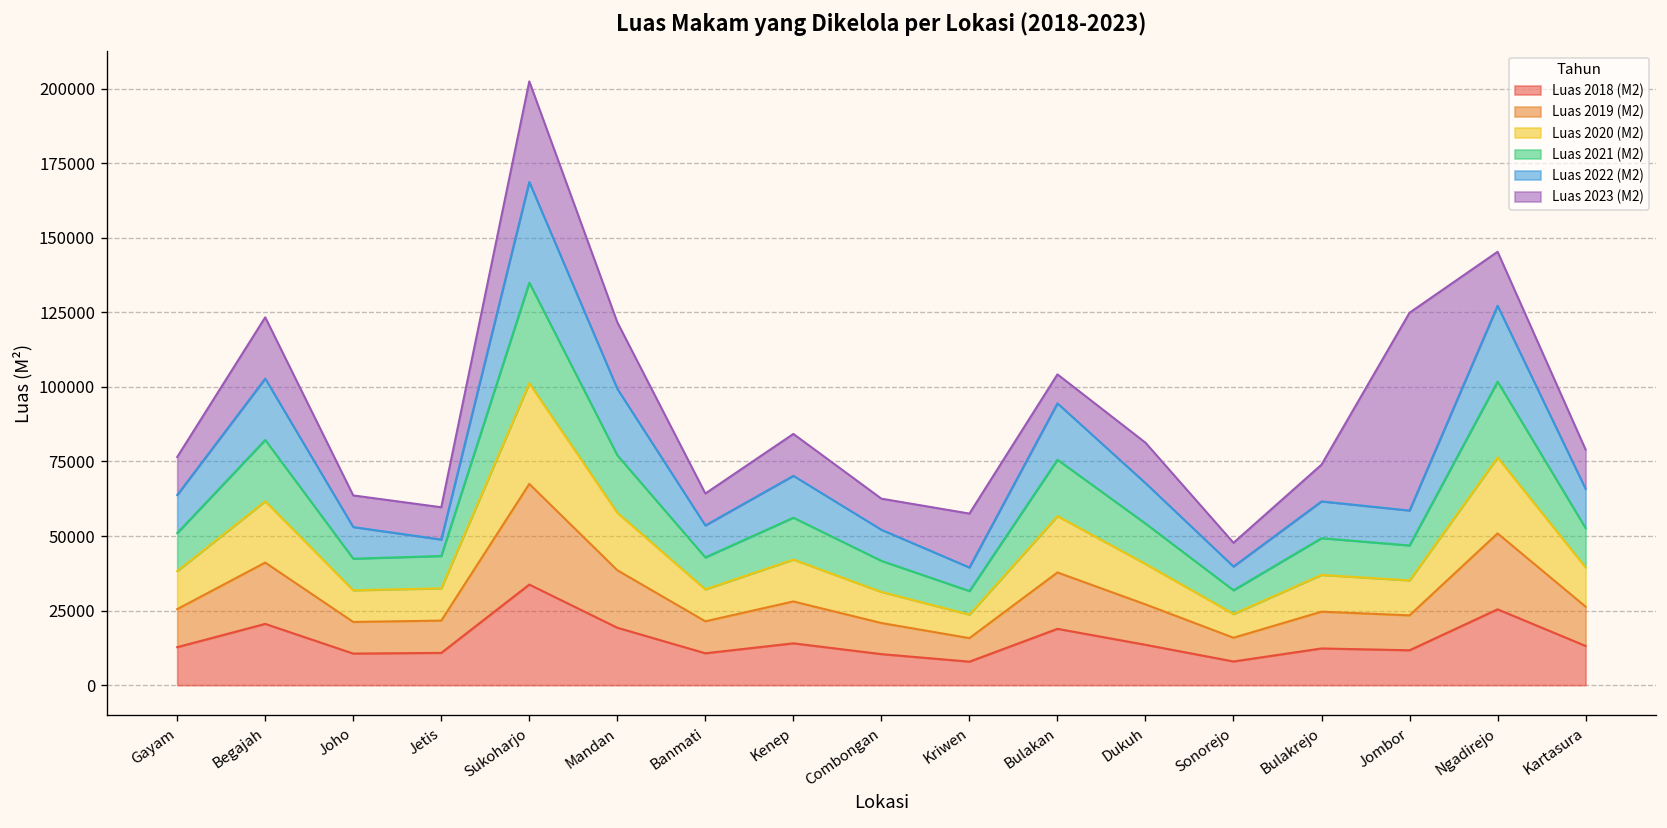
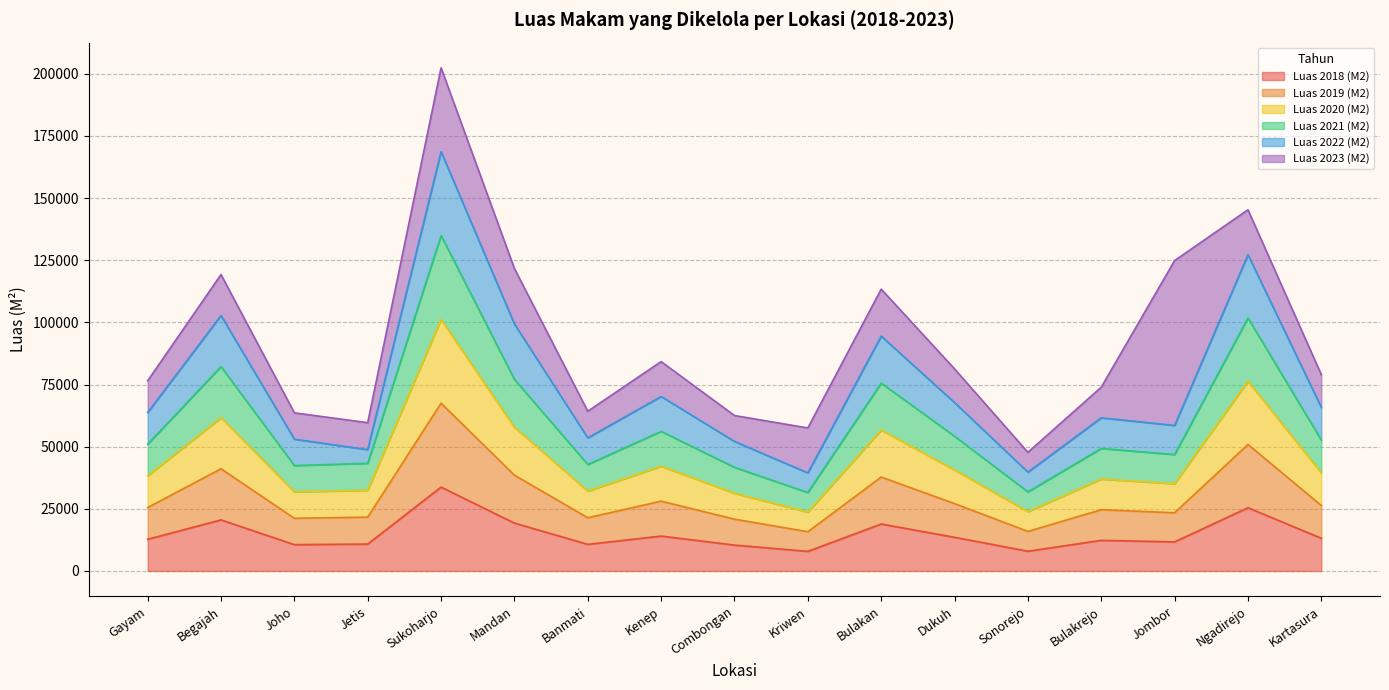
Luas 2023 (M2), Begajah: 21000 -> 16000
Luas 2023 (M2), Bulakan: 10000 -> 19000
